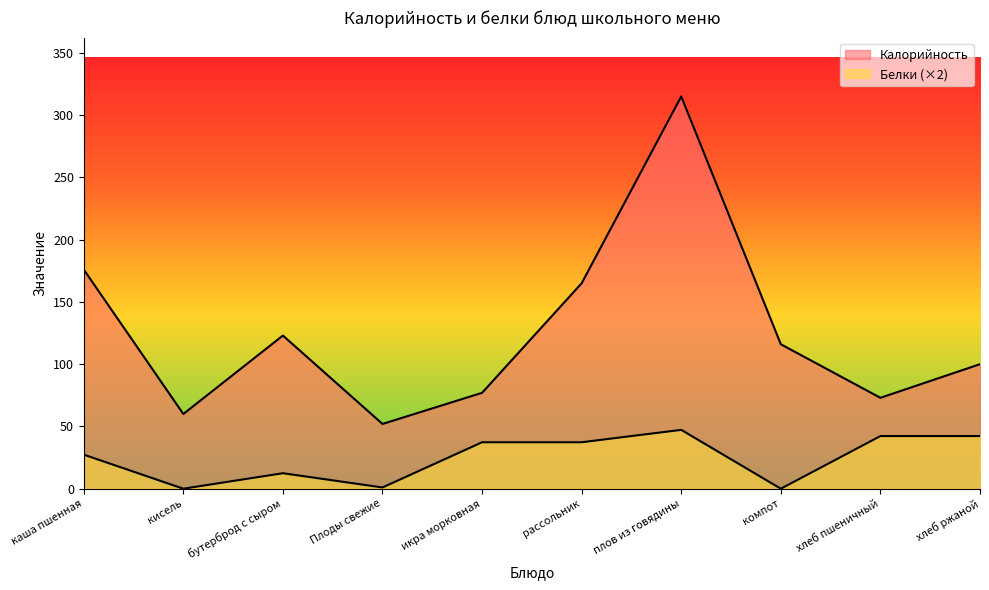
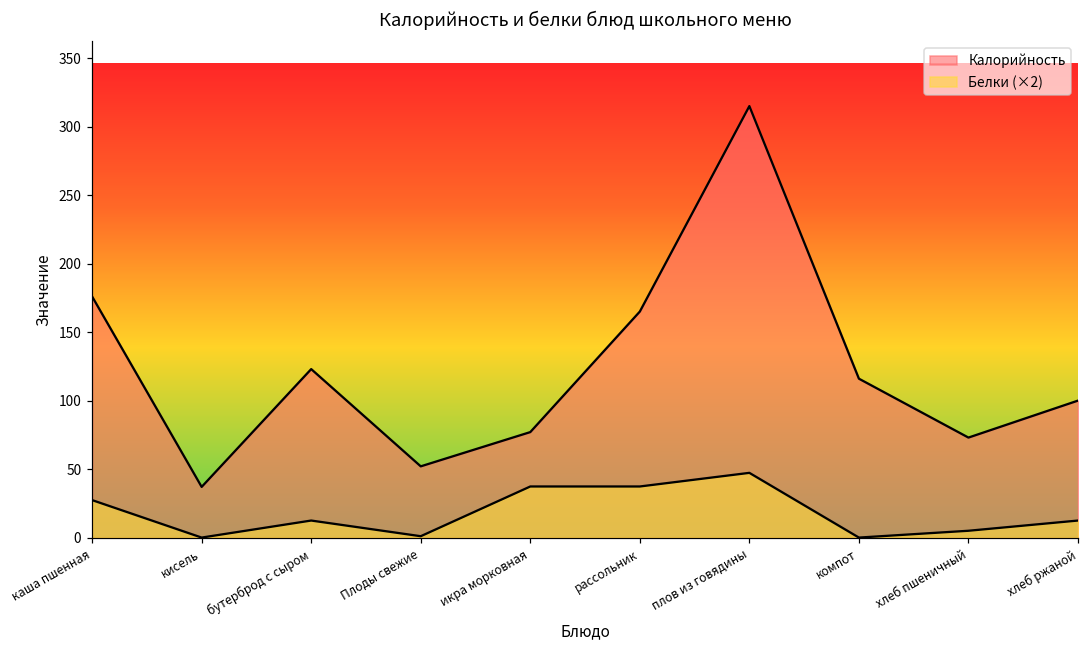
Калорийность, кисель: 60 -> 37
Белки (×2), хлеб пшеничный: 42 -> 5
Белки (×2), хлеб ржаной: 42 -> 12
